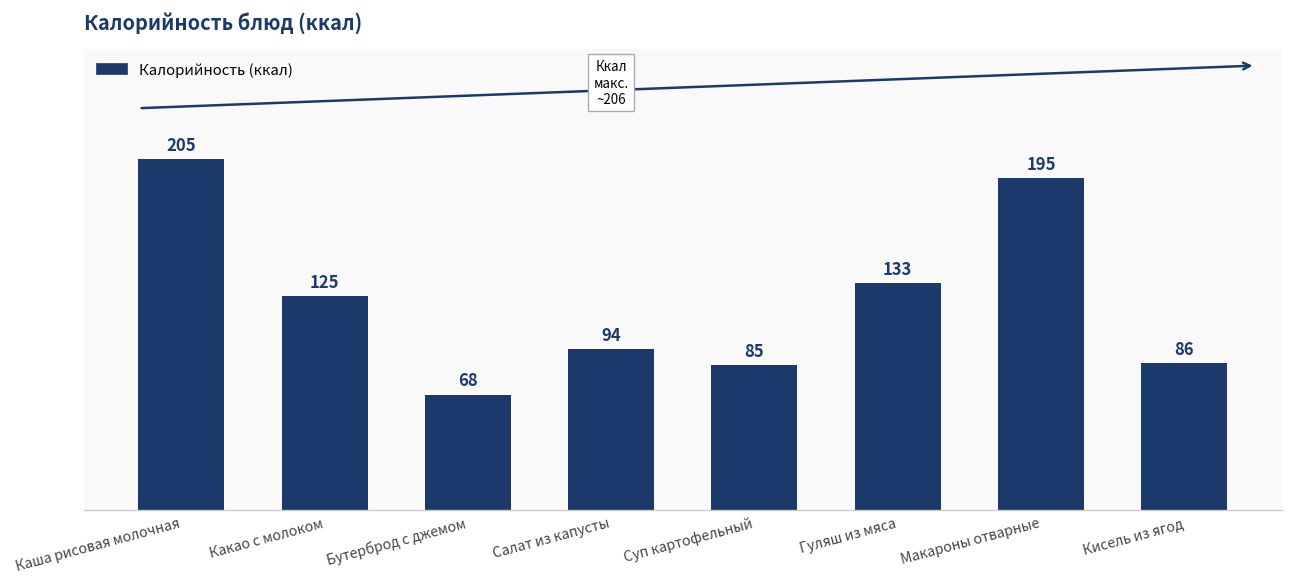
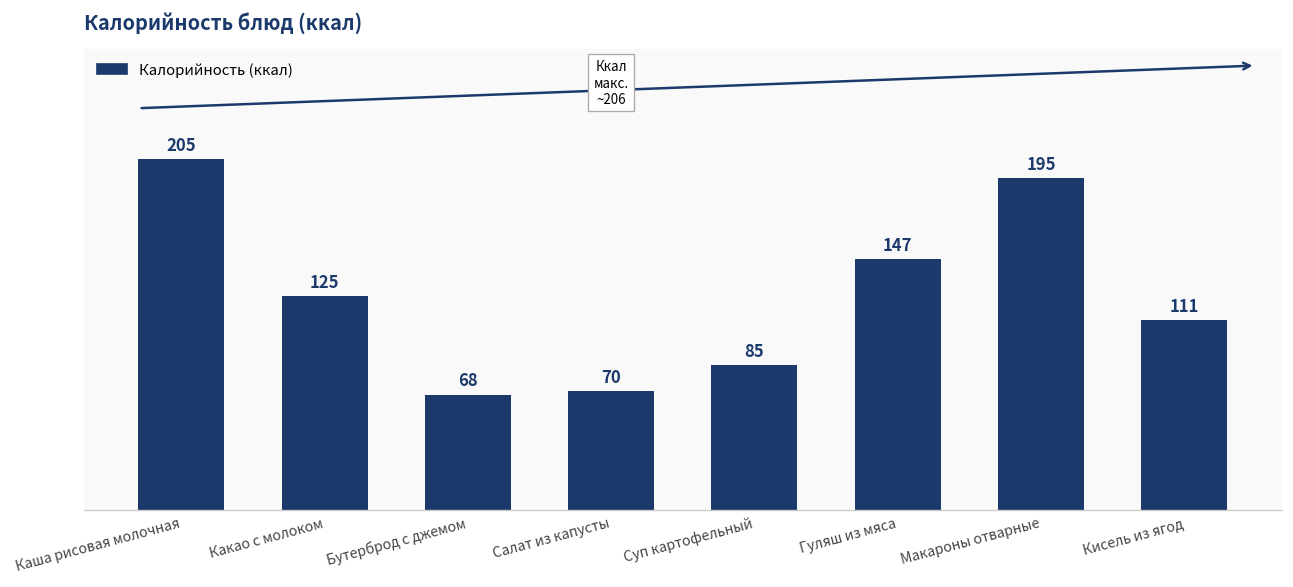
Салат из капусты: 94 -> 70
Гуляш из мяса: 133 -> 147
Кисель из ягод: 86 -> 111
